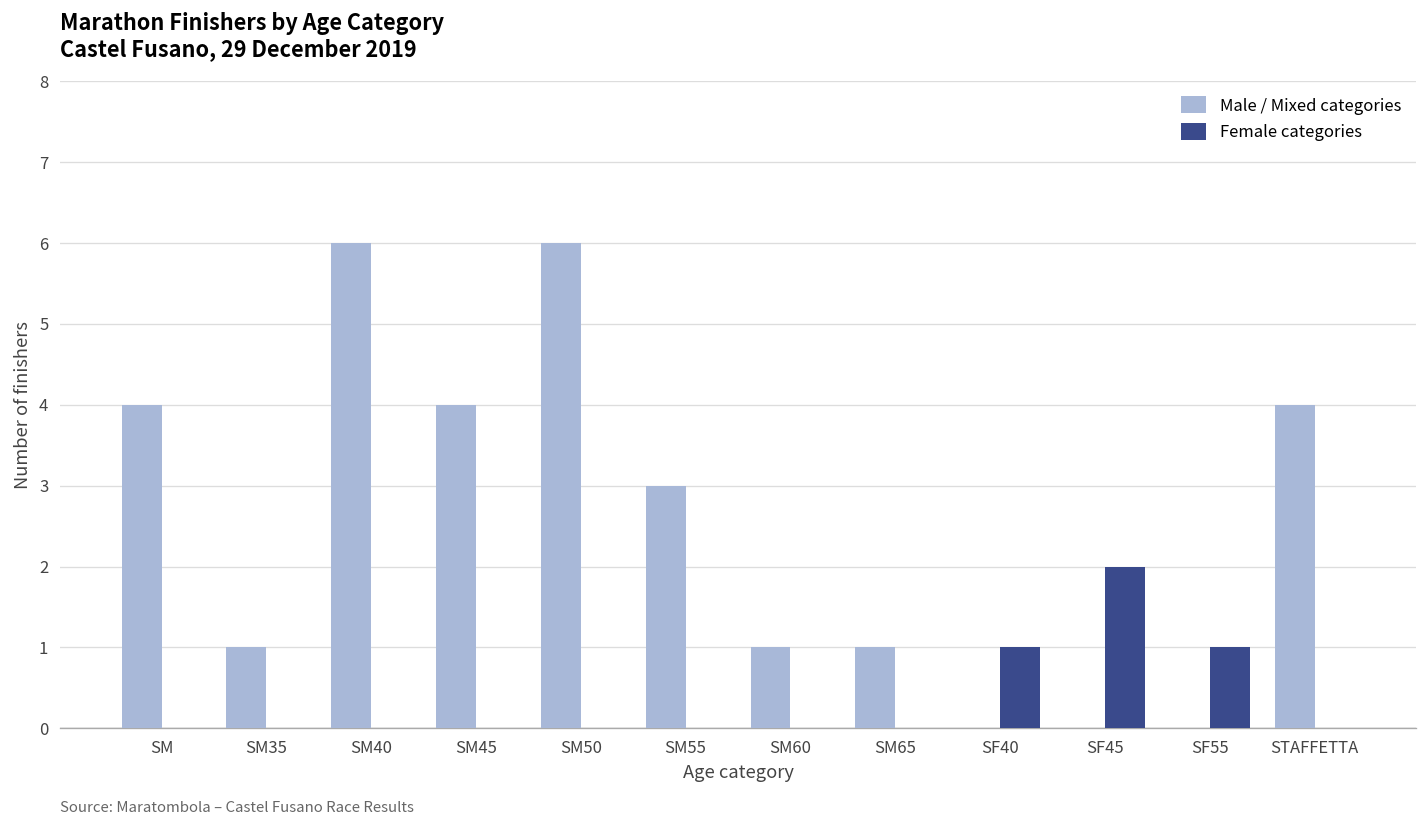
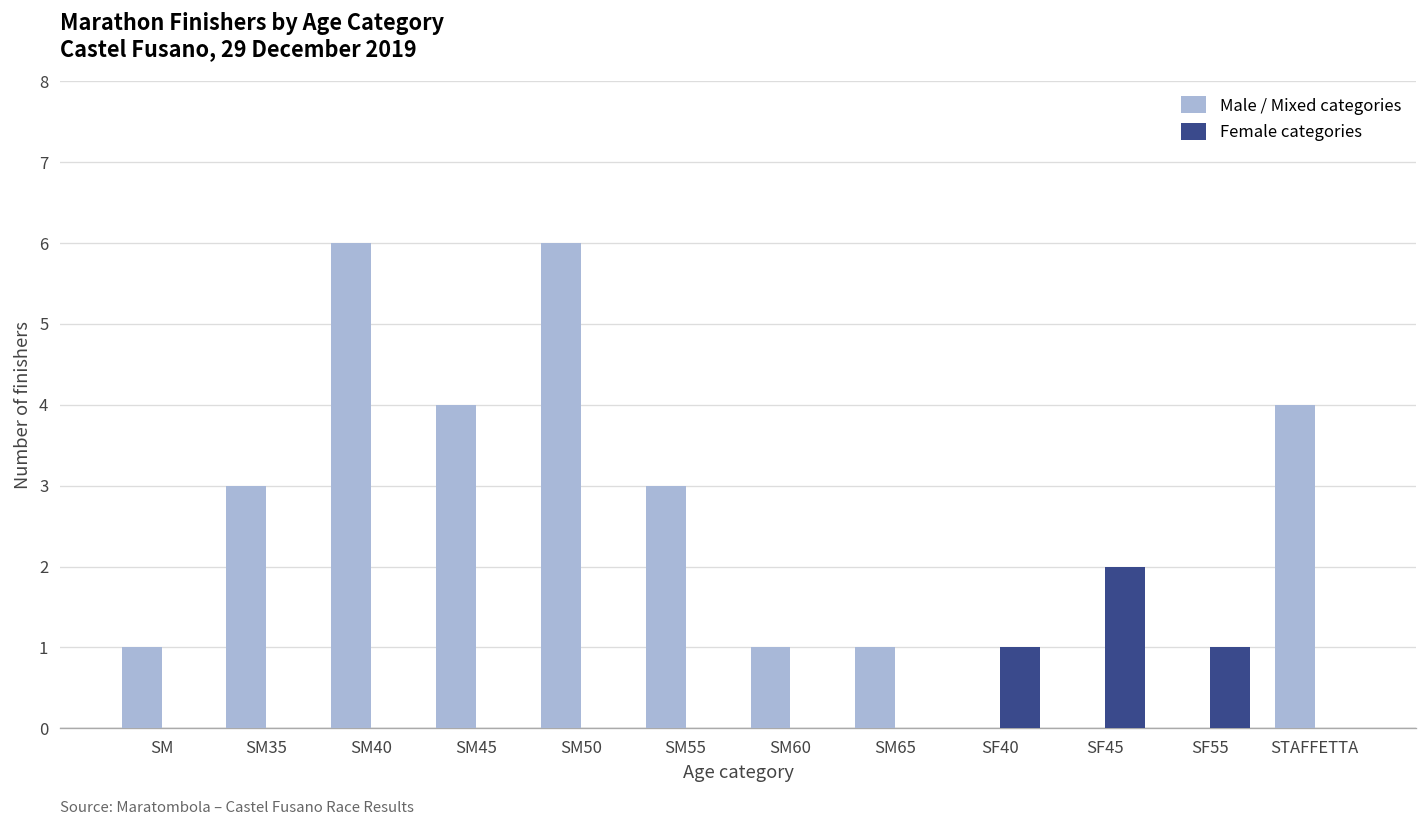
Male / Mixed categories, SM: 4 -> 1
Male / Mixed categories, SM35: 1 -> 3
